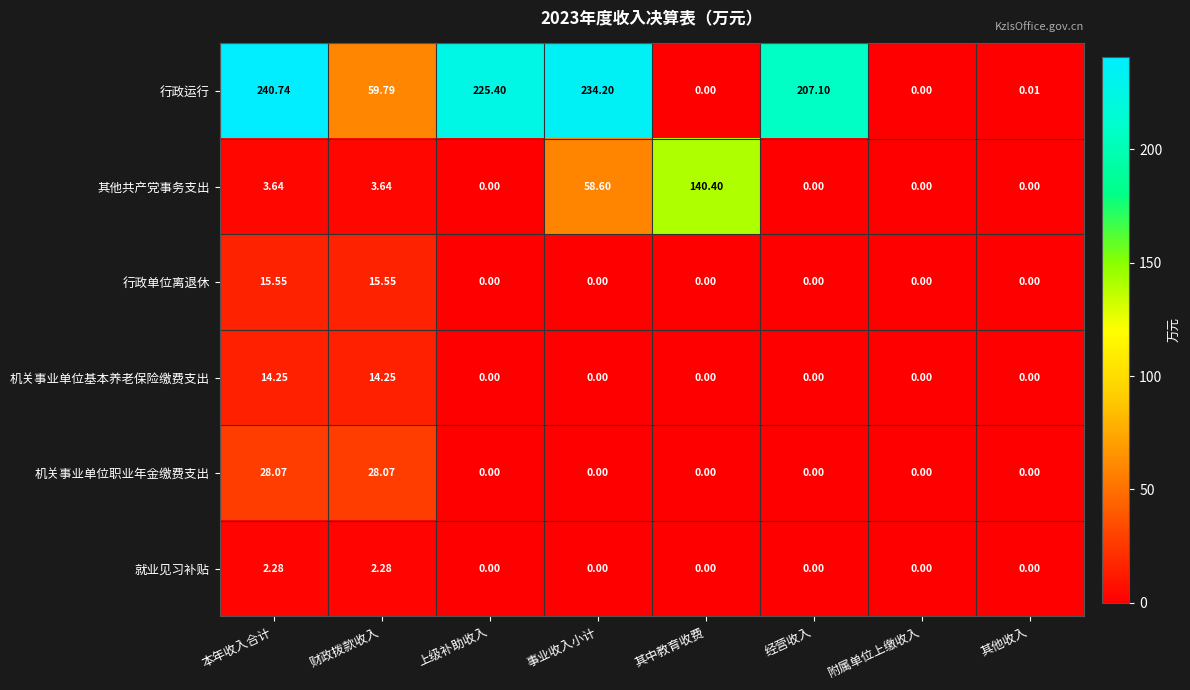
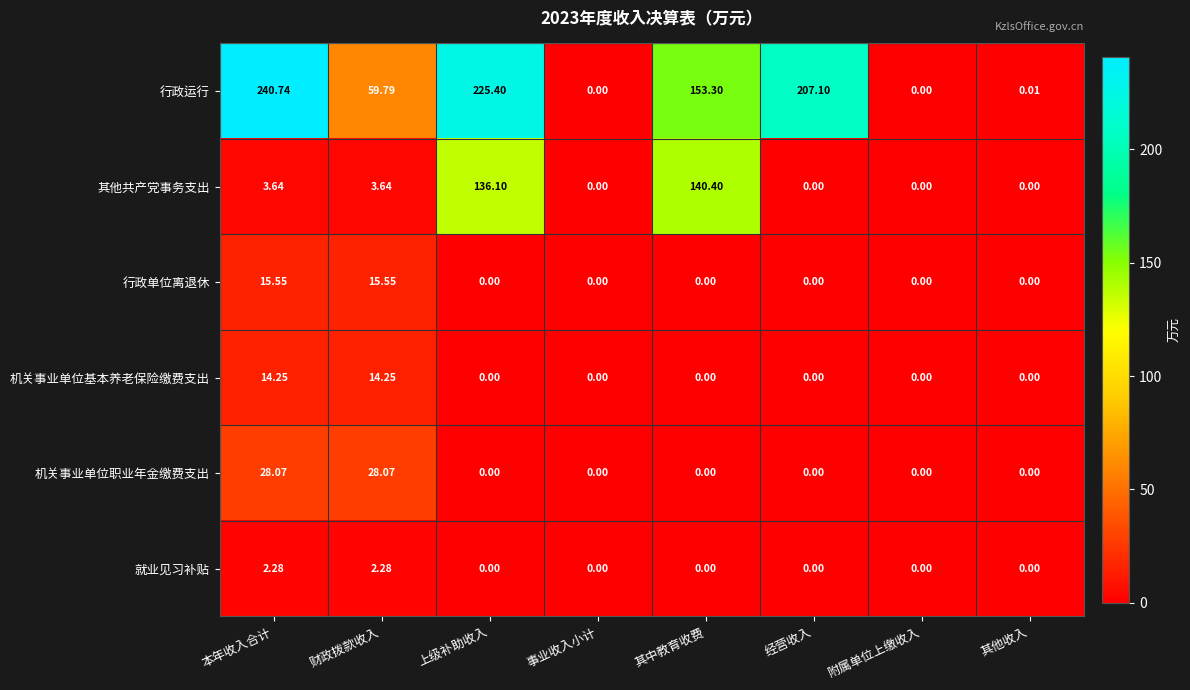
行政运行, 事业收入小计: 234.20 -> 0.00
行政运行, 其中教育收费: 0.00 -> 153.30
其他共产党事务支出, 上级补助收入: 0.00 -> 136.10
其他共产党事务支出, 事业收入小计: 58.60 -> 0.00
